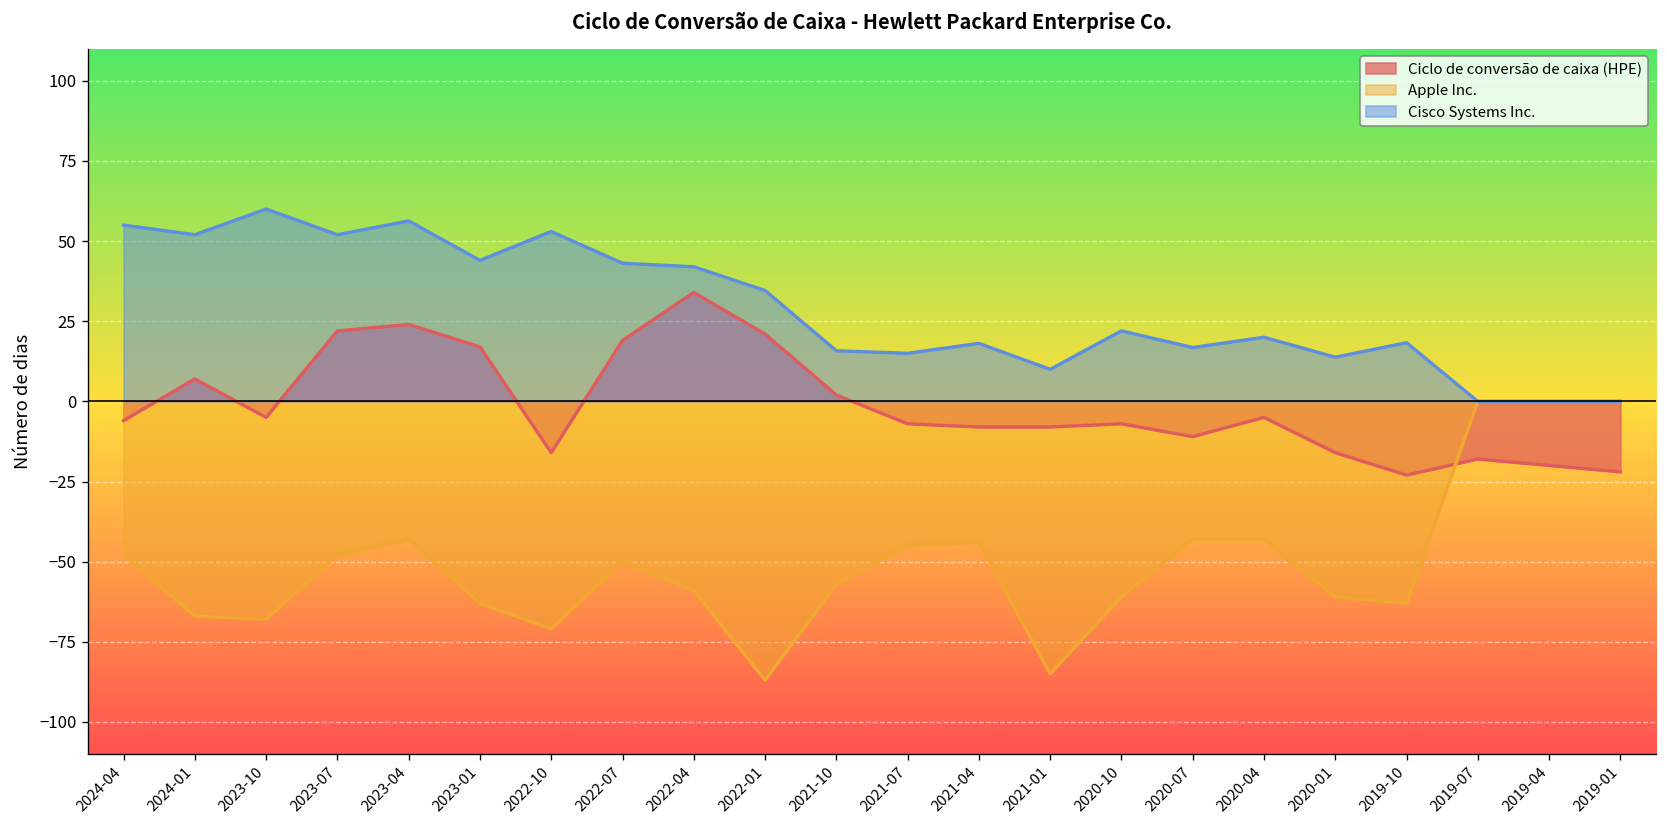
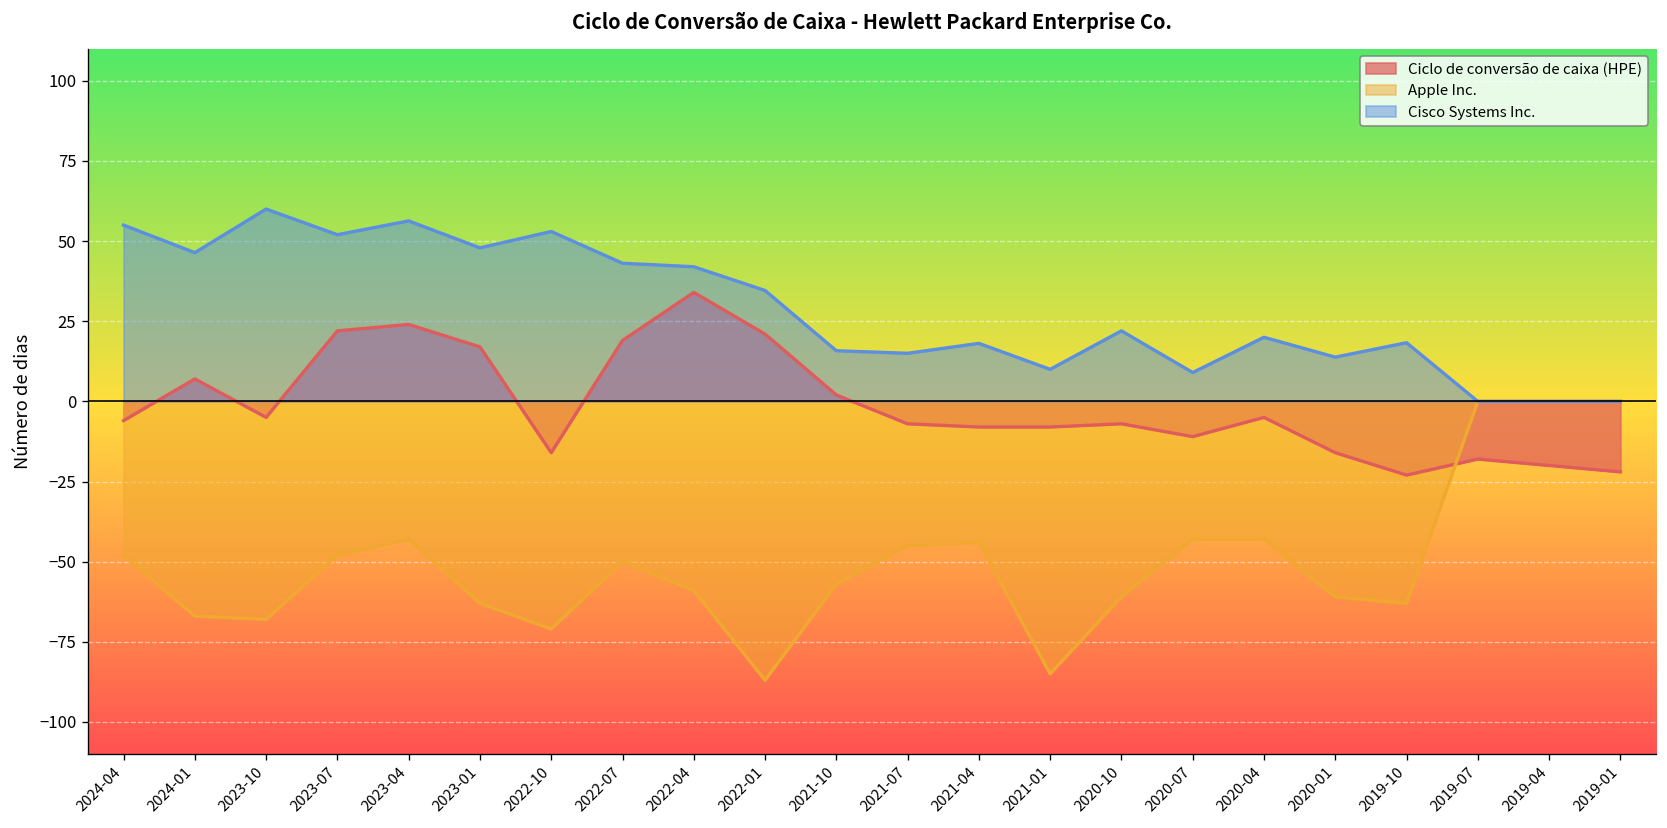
Cisco Systems Inc., 2024-01: 52 -> 46
Cisco Systems Inc., 2023-01: 44 -> 48
Cisco Systems Inc., 2020-07: 17 -> 9
